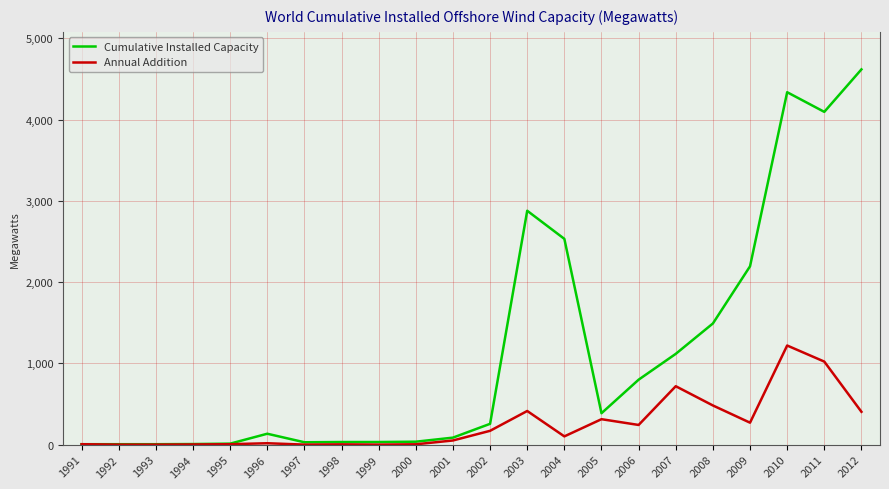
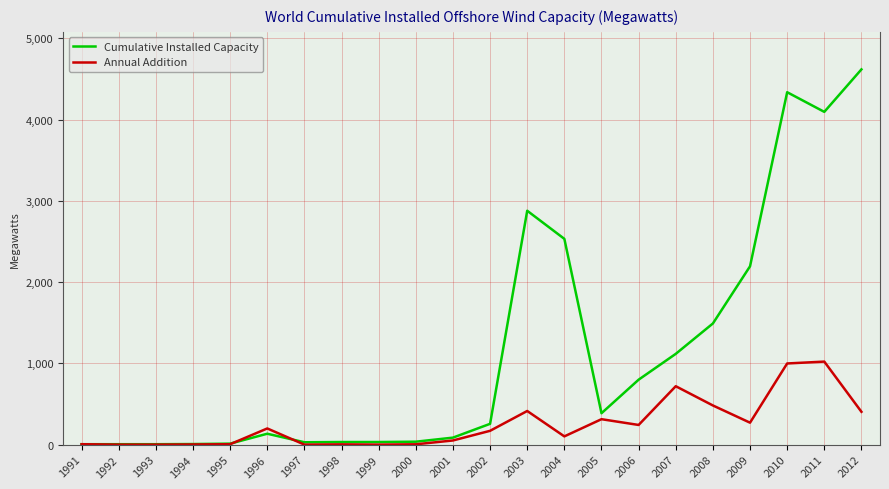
Annual Addition, 1996: 0 -> 200
Annual Addition, 2010: 1,200 -> 1,000
